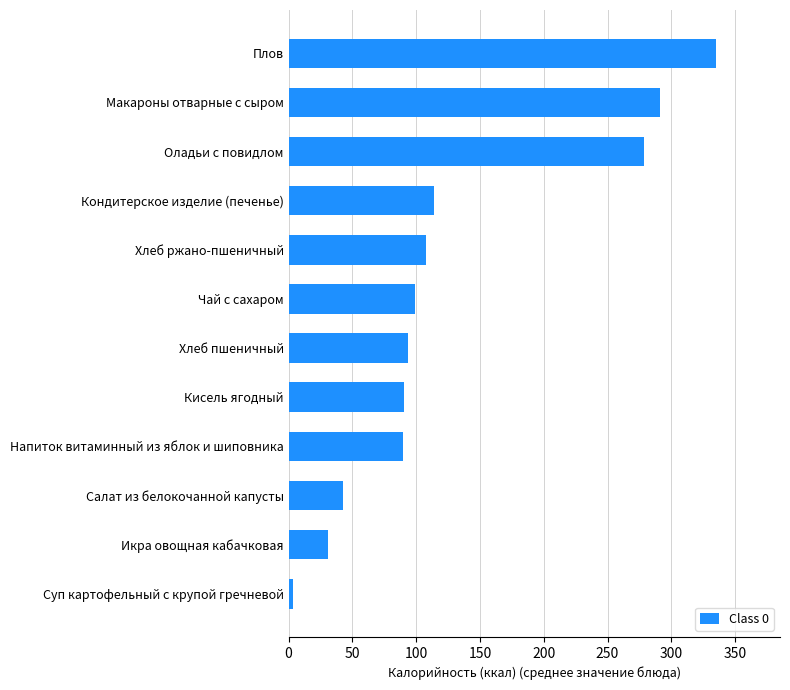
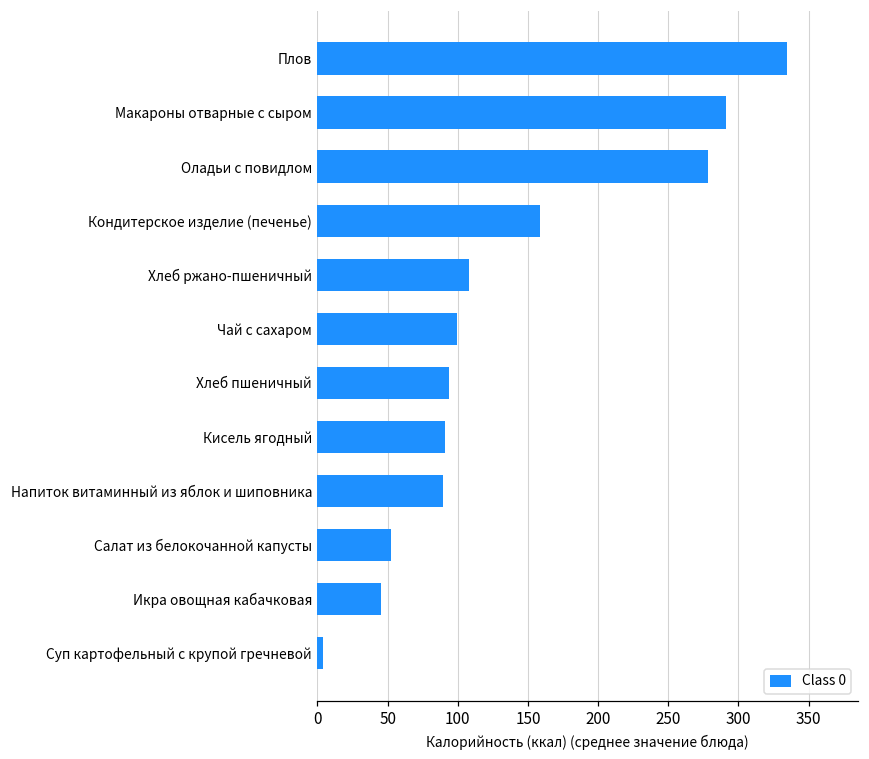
Кондитерское изделие (печенье): 114 -> 158
Салат из белокочанной капусты: 42 -> 53
Икра овощная кабачковая: 31 -> 45
